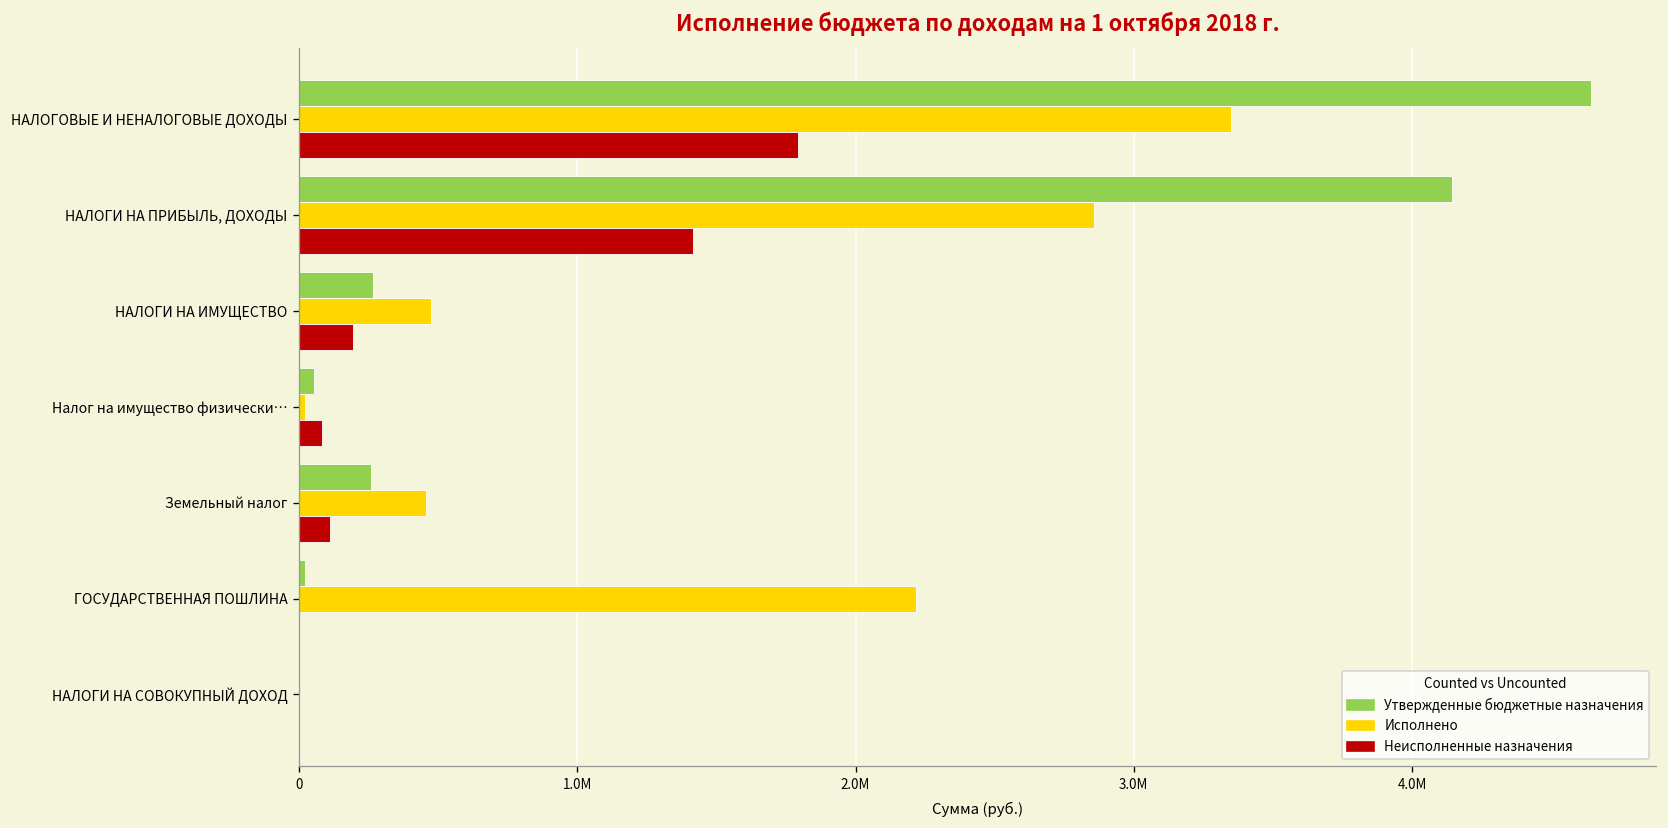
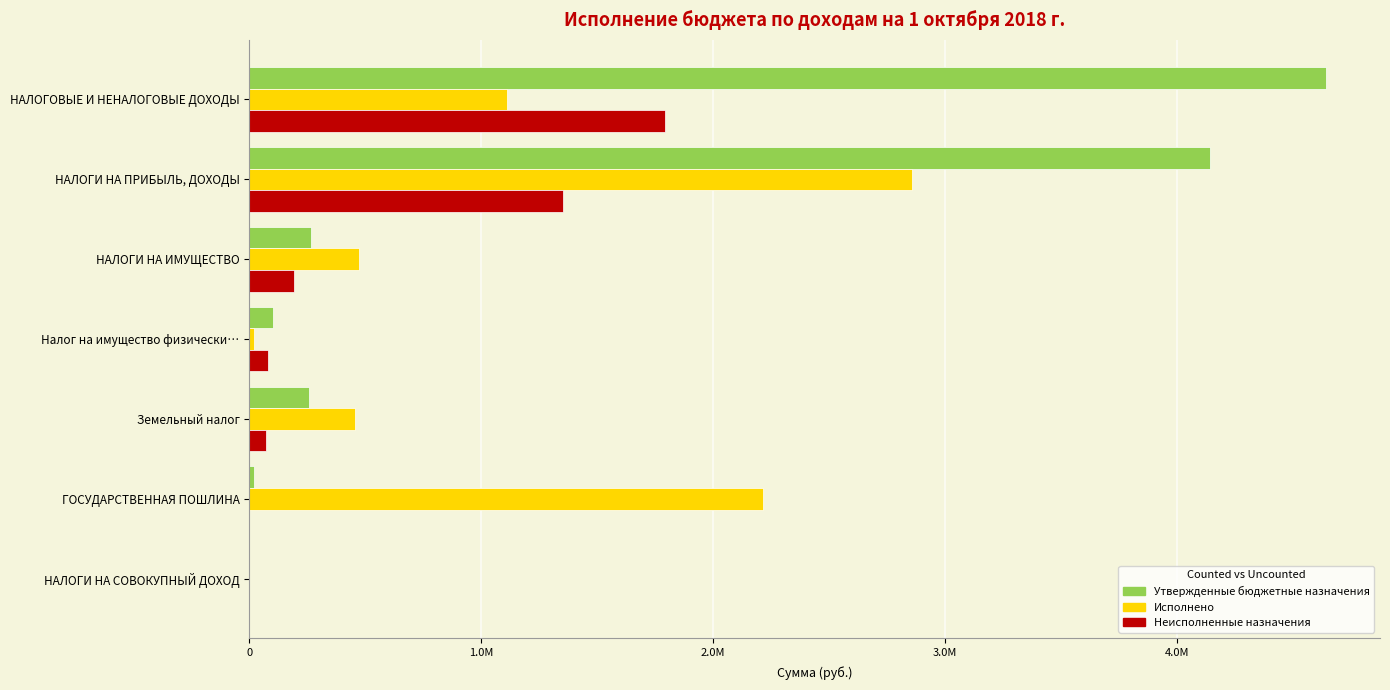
Исполнено, НАЛОГОВЫЕ И НЕНАЛОГОВЫЕ ДОХОДЫ: 3350000 -> 1110000
Неисполненные назначения, НАЛОГИ НА ПРИБЫЛЬ, ДОХОДЫ: 1420000 -> 1350000
Утвержденные бюджетные назначения, Налог на имущество физически…: 50000 -> 100000
Неисполненные назначения, Земельный налог: 110000 -> 70000
